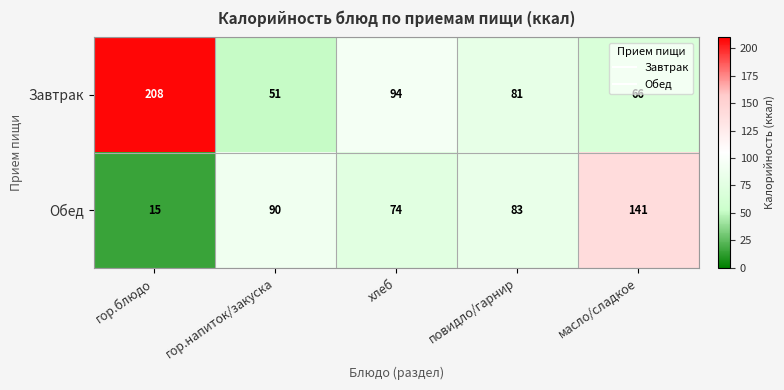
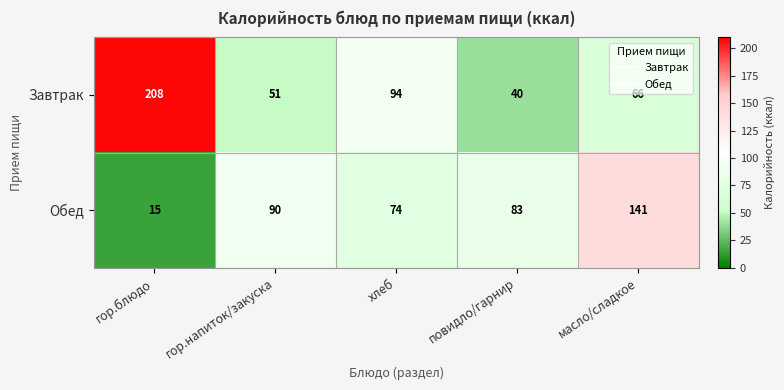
Завтрак, повидло/гарнир: 81 -> 40
